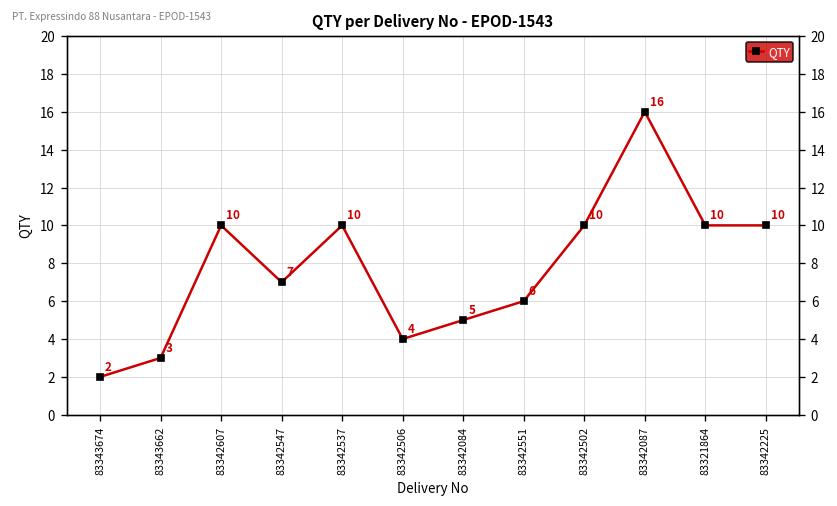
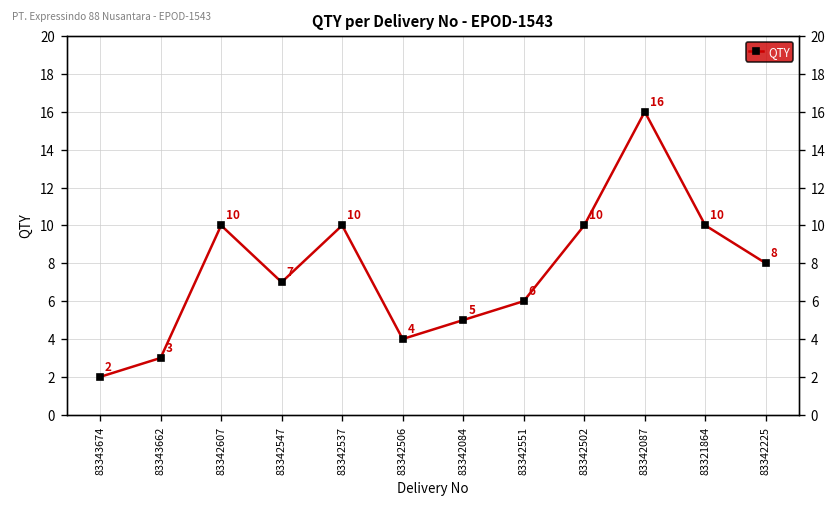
83342225: 10 -> 8
